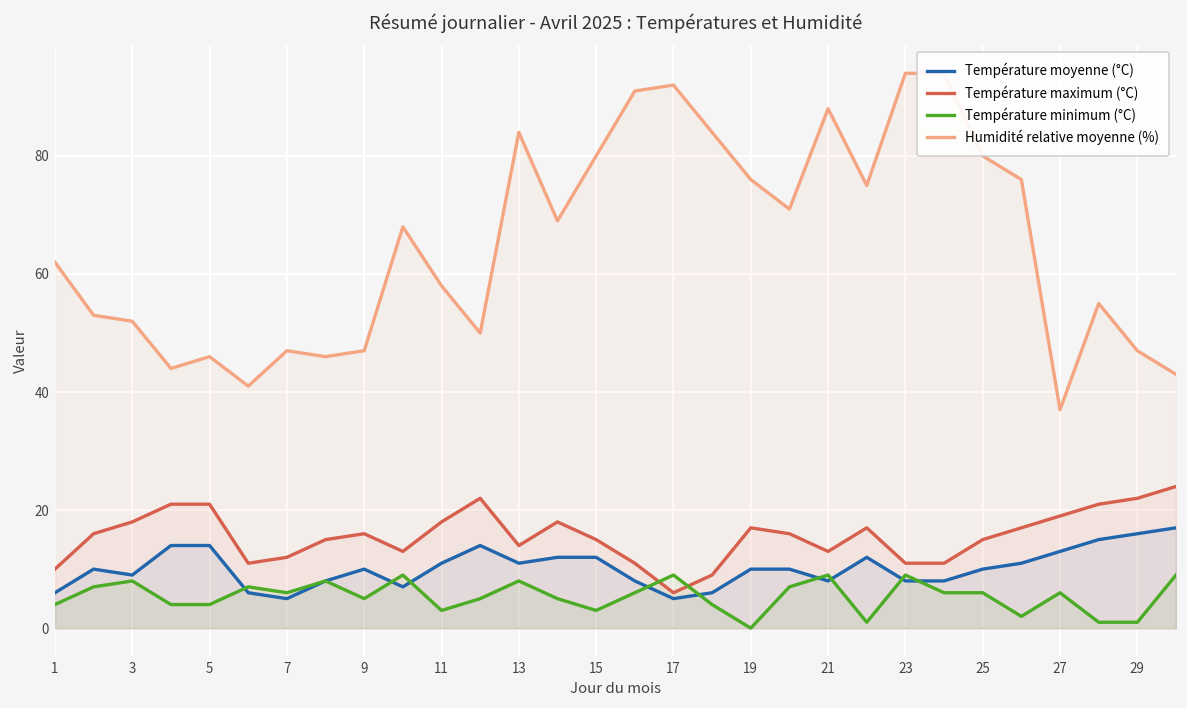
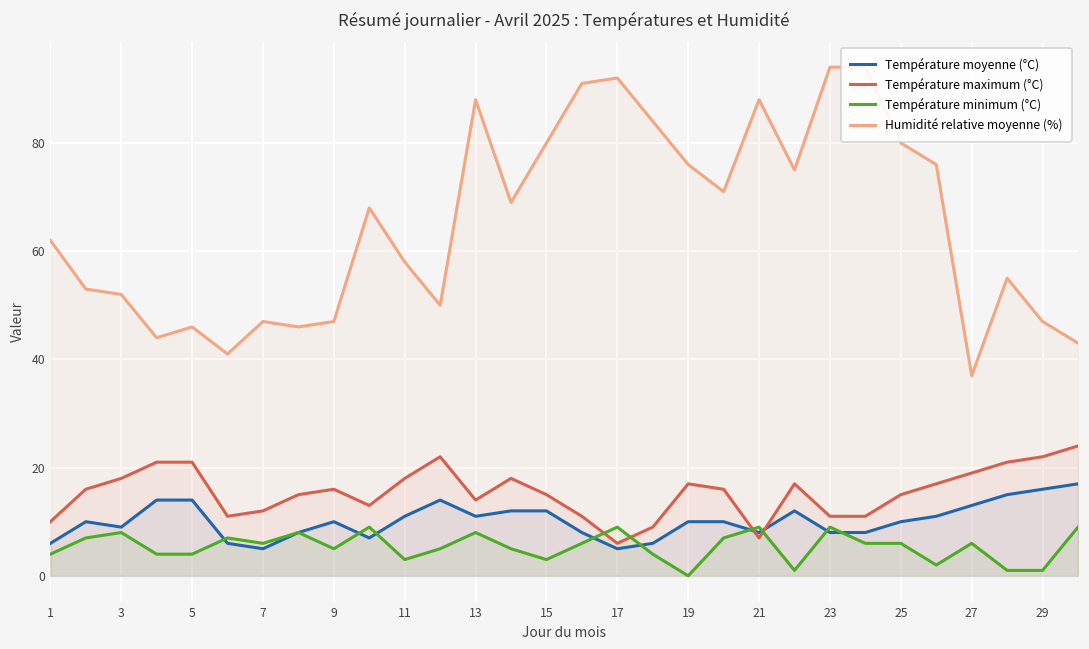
Humidité relative moyenne (%), 13: 84 -> 88
Température maximum (°C), 21: 13 -> 7
